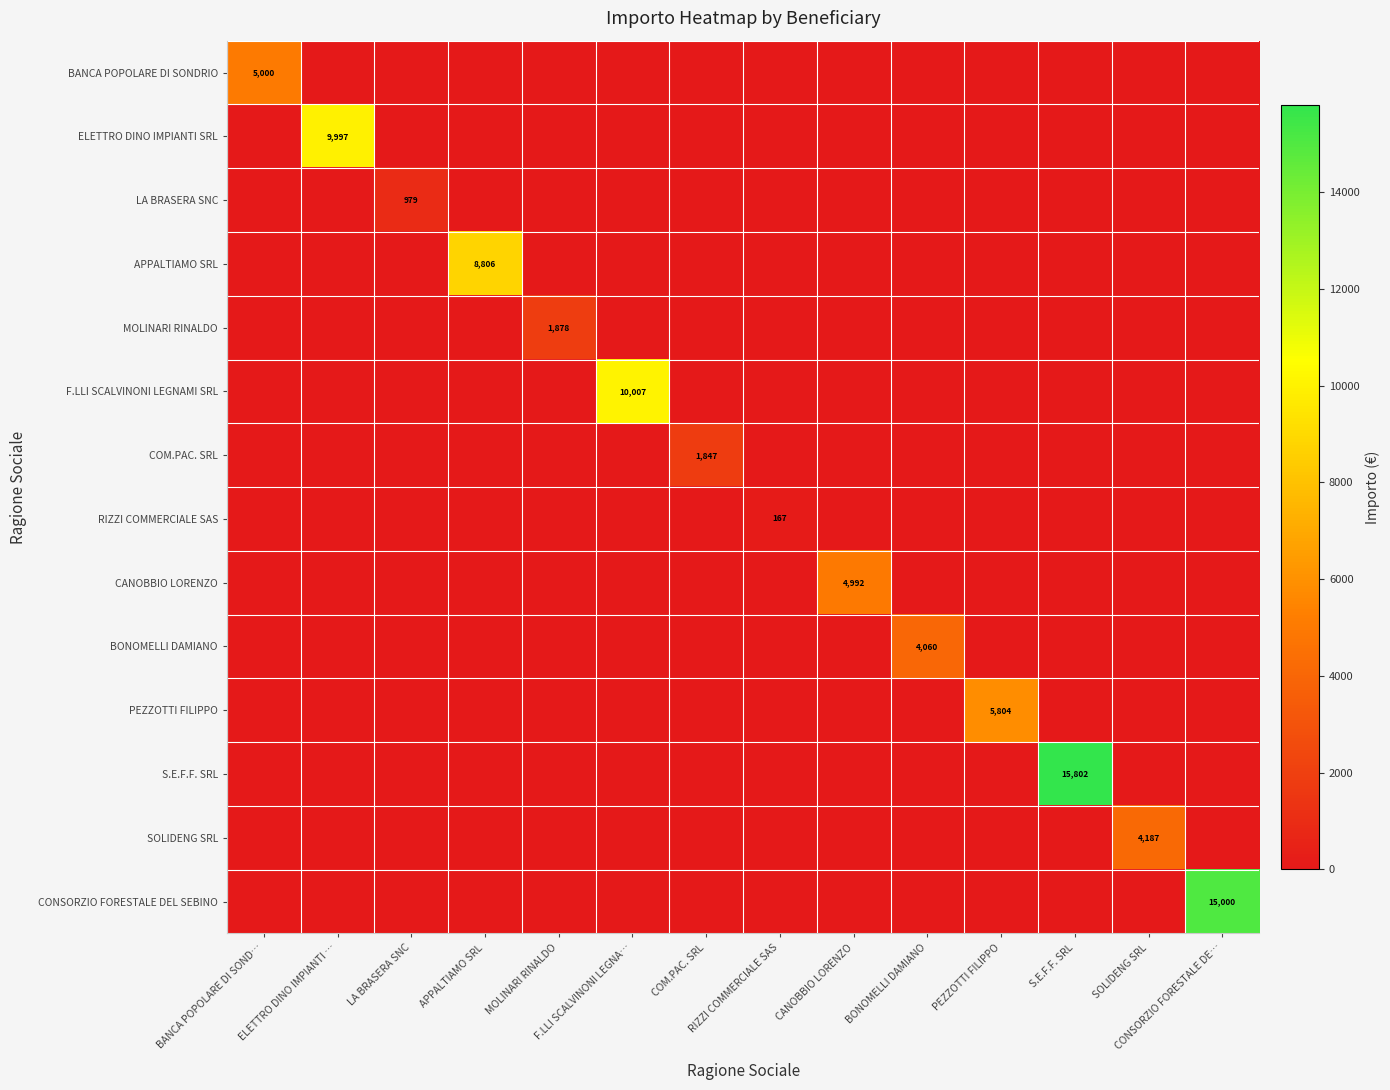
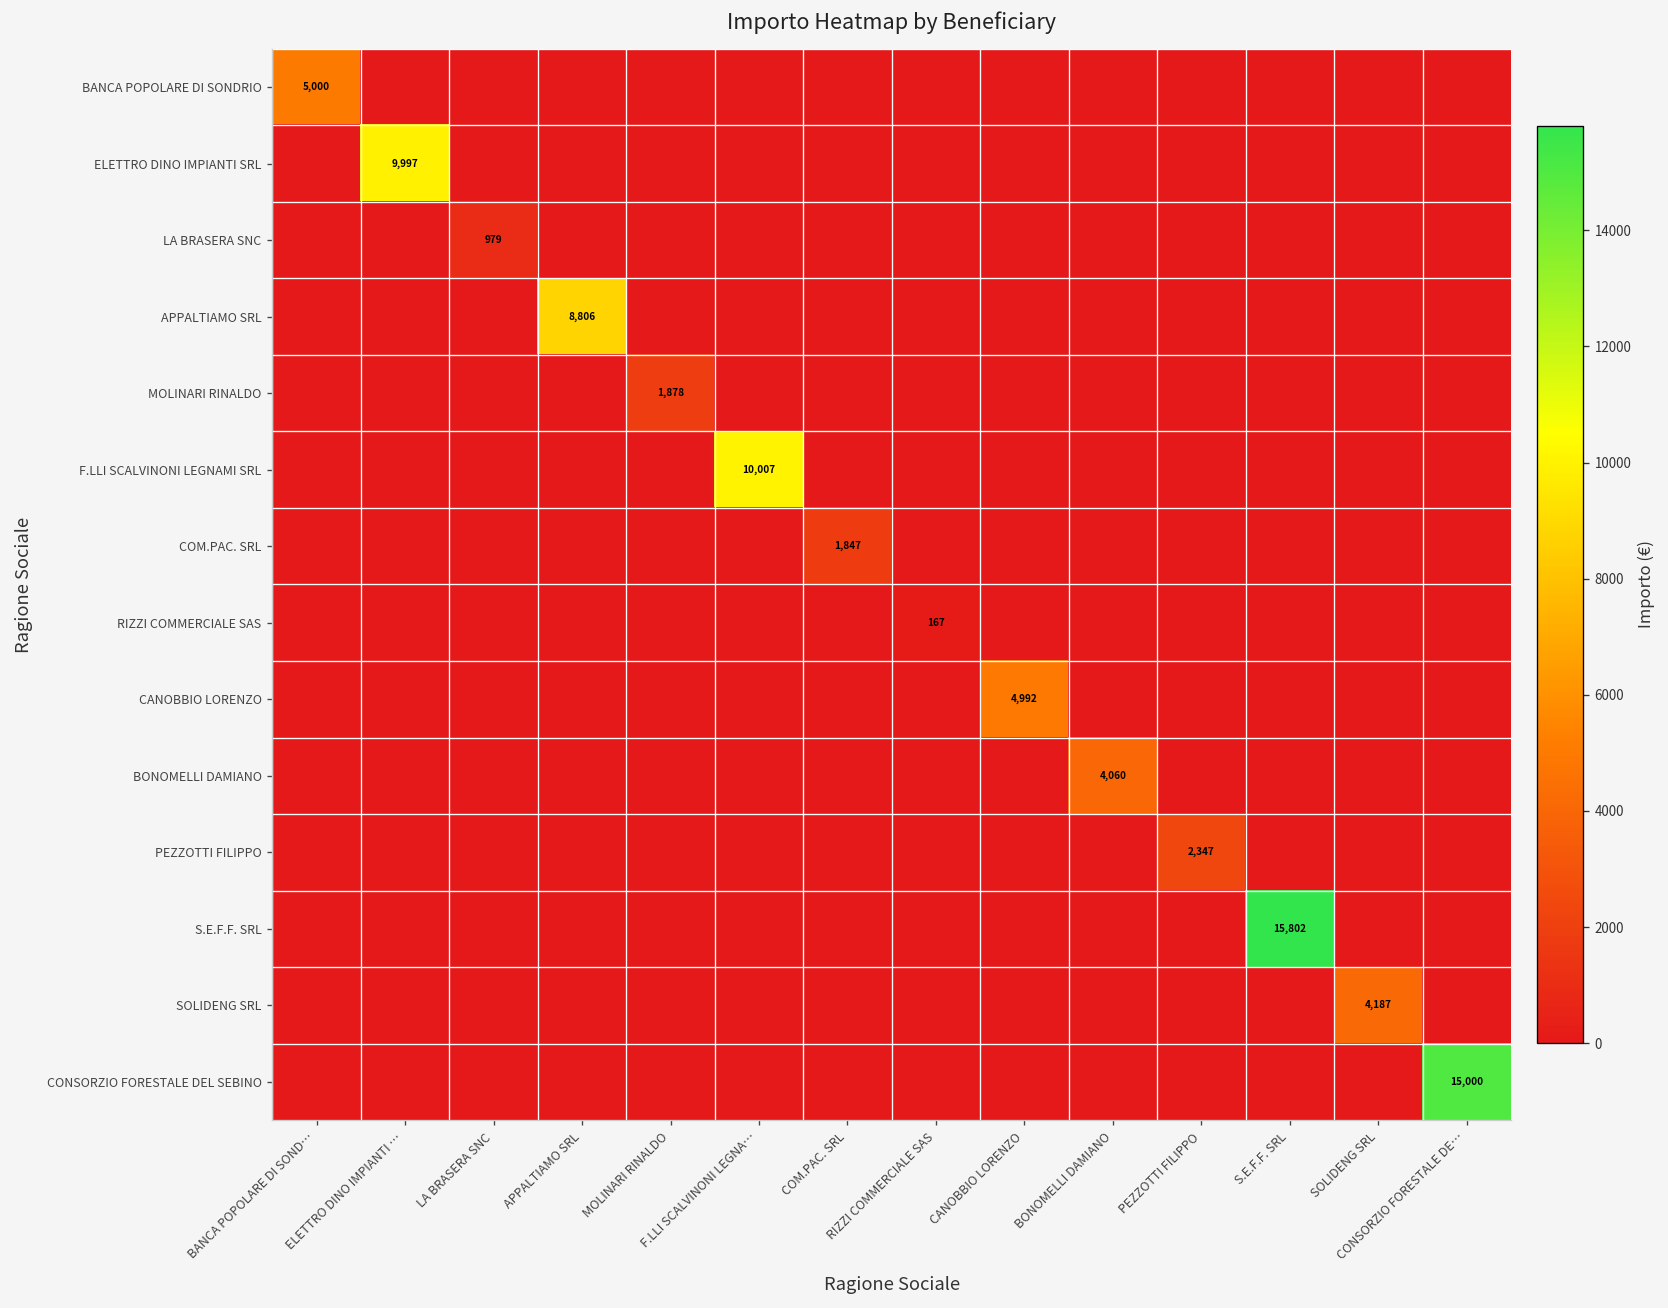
PEZZOTTI FILIPPO, PEZZOTTI FILIPPO: 5,804 -> 2,347
